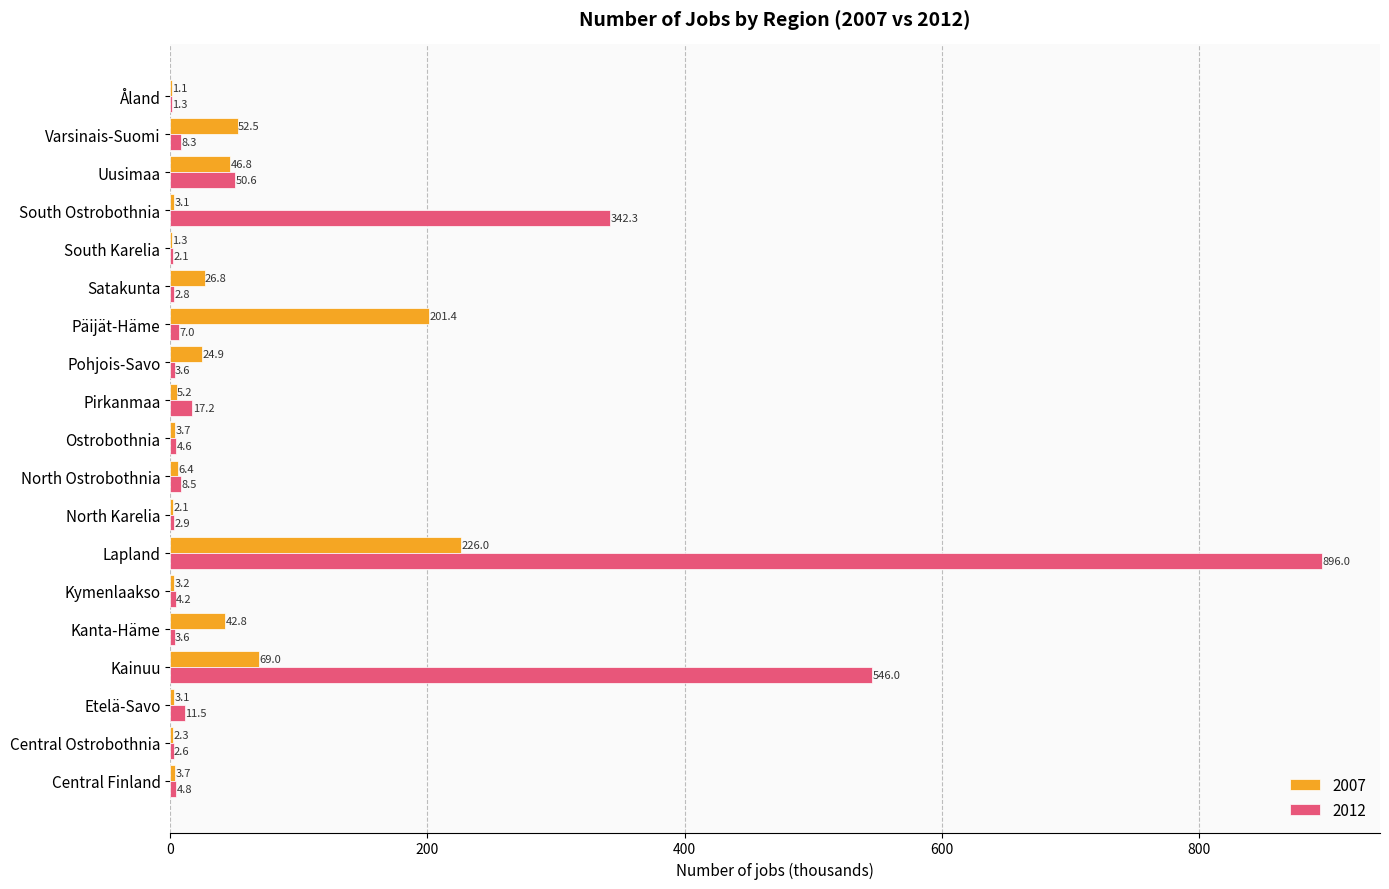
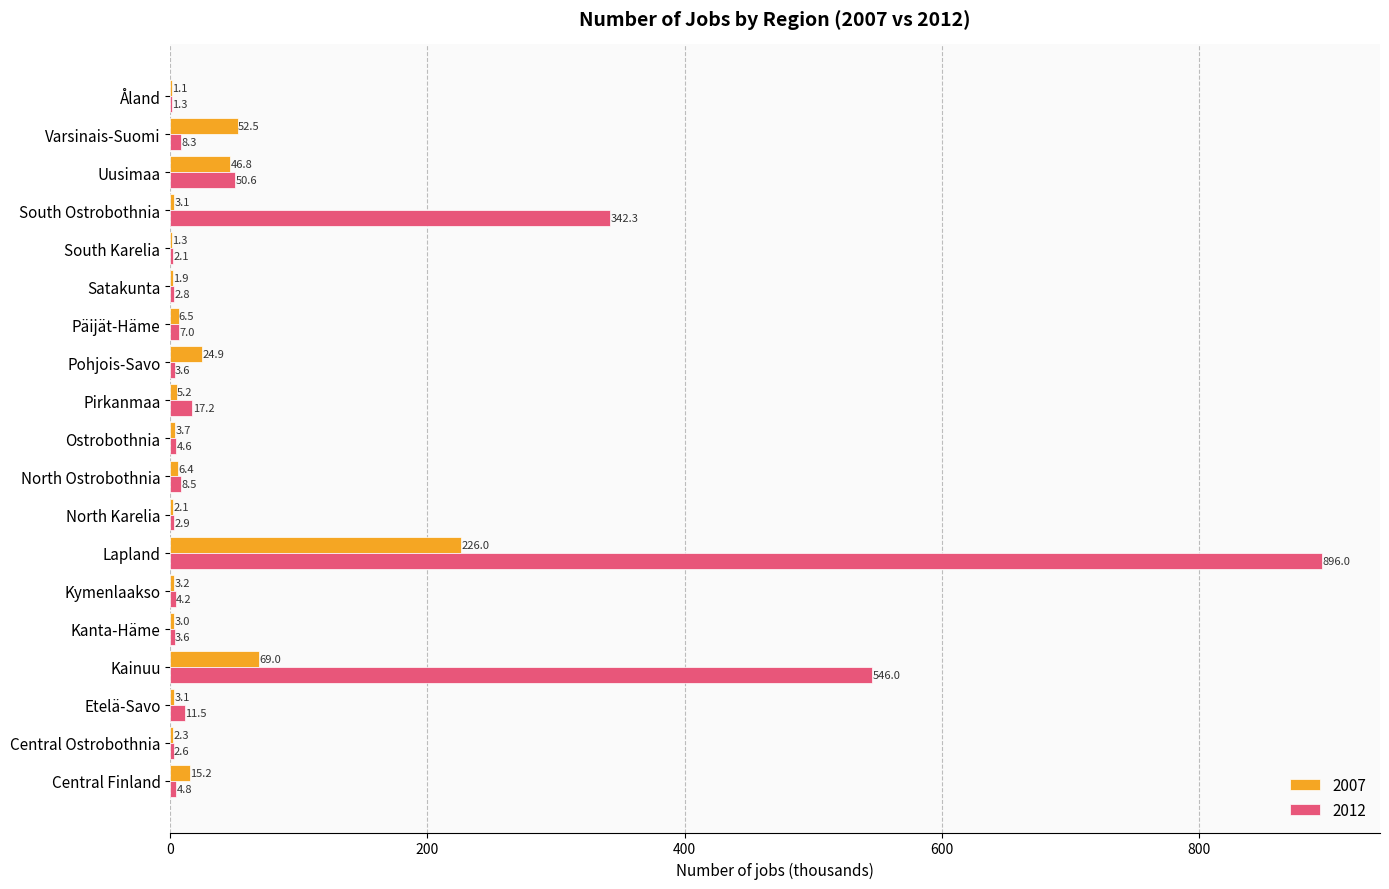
2007, Satakunta: 26.8 -> 1.9
2007, Päijät-Häme: 201.4 -> 6.5
2007, Kanta-Häme: 42.8 -> 3.0
2007, Central Finland: 3.7 -> 15.2
